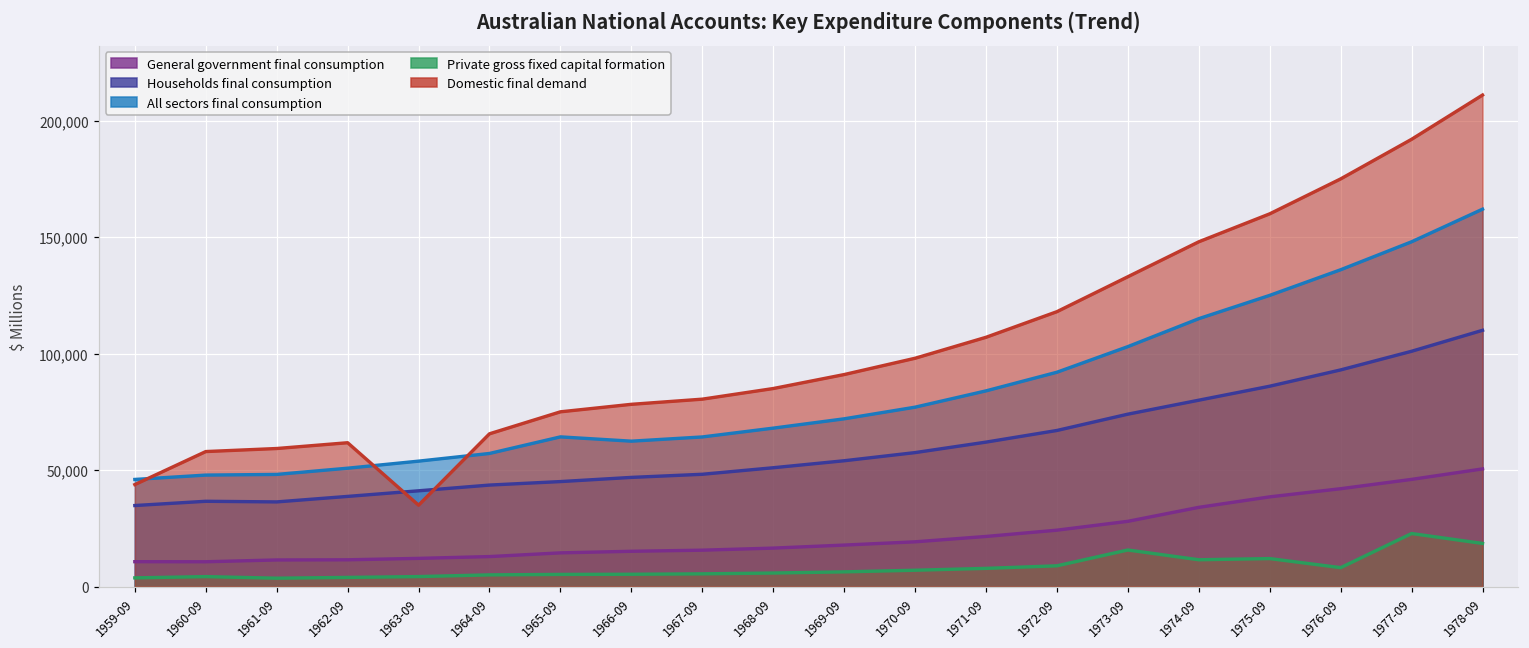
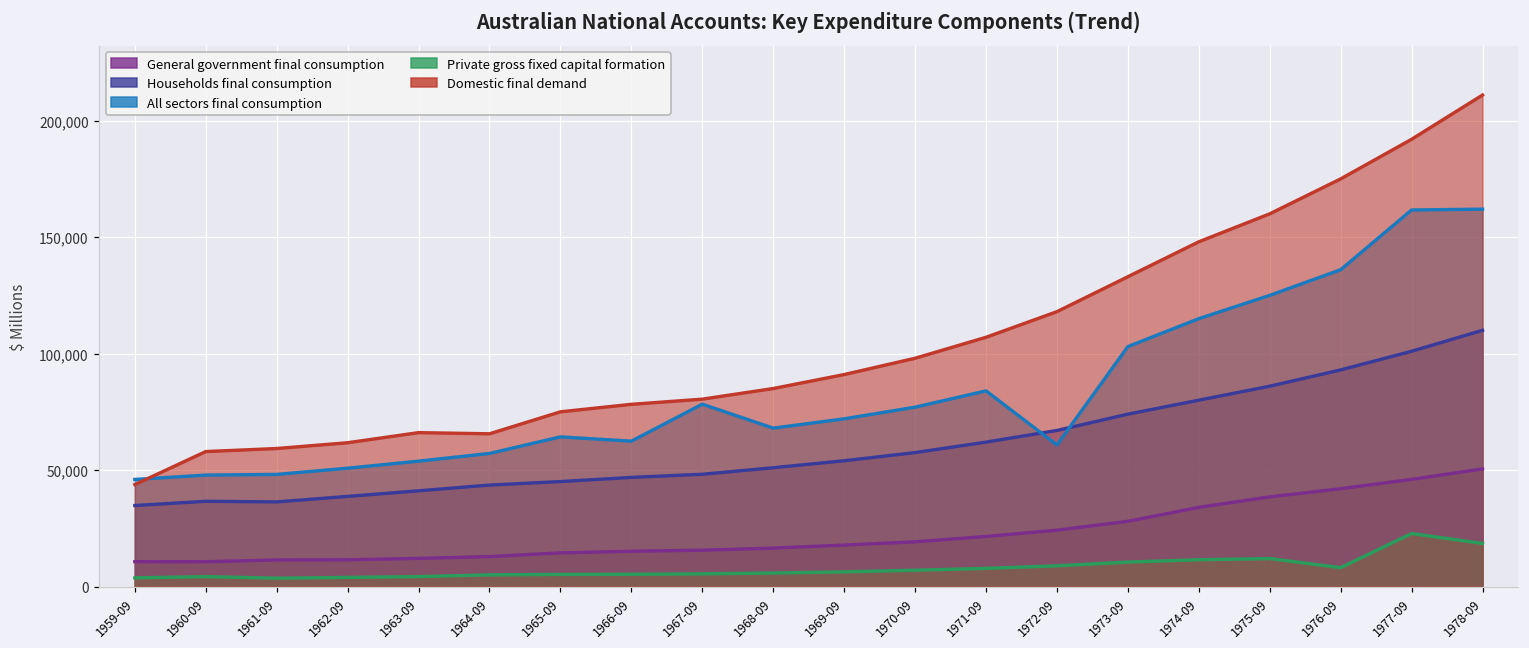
Domestic final demand, 1963-09: 35,000 -> 66,000
All sectors final consumption, 1967-09: 64,000 -> 78,000
All sectors final consumption, 1972-09: 92,000 -> 61,000
Private gross fixed capital formation, 1973-09: 16,000 -> 11,000
All sectors final consumption, 1977-09: 148,000 -> 162,000
